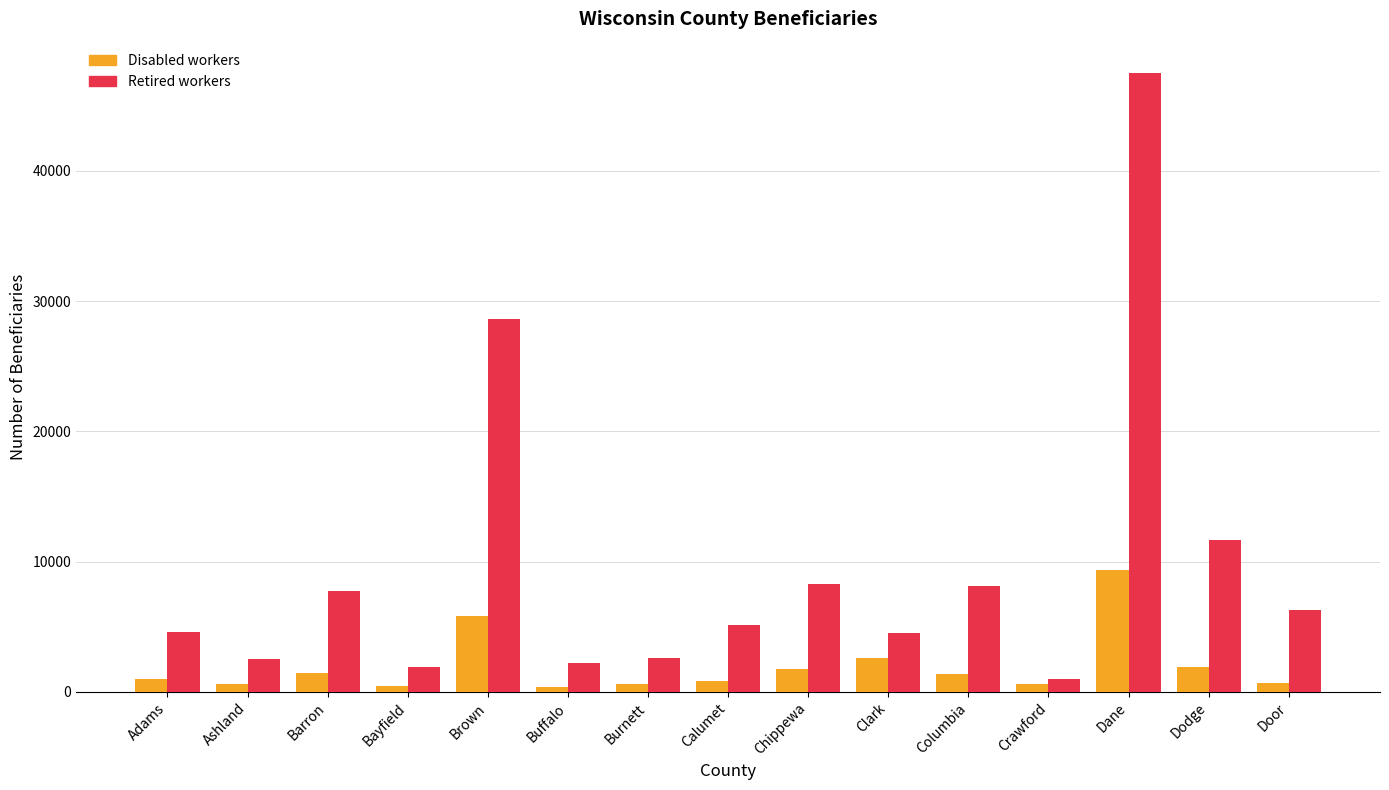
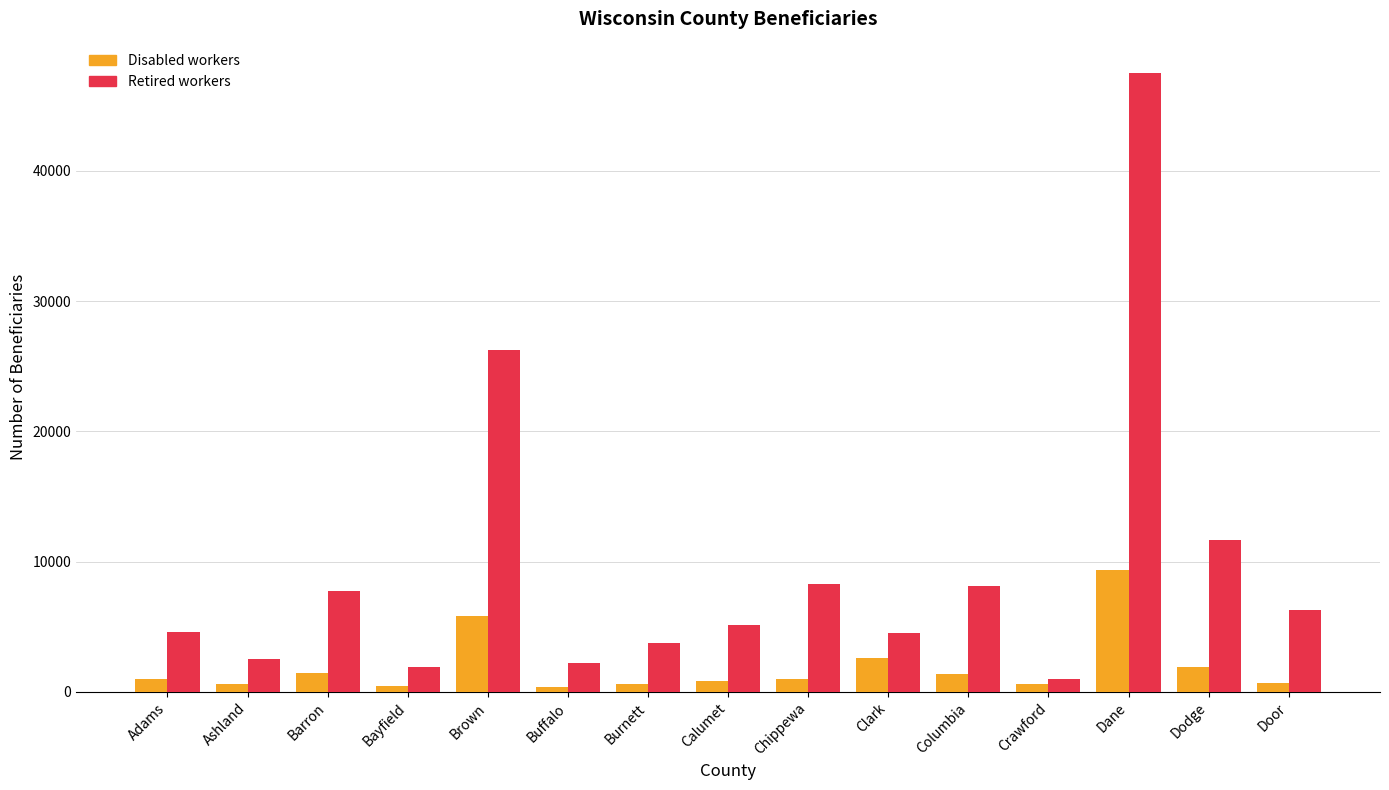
Retired workers, Brown: 28600 -> 26300
Retired workers, Burnett: 2600 -> 3700
Disabled workers, Chippewa: 1700 -> 1000
